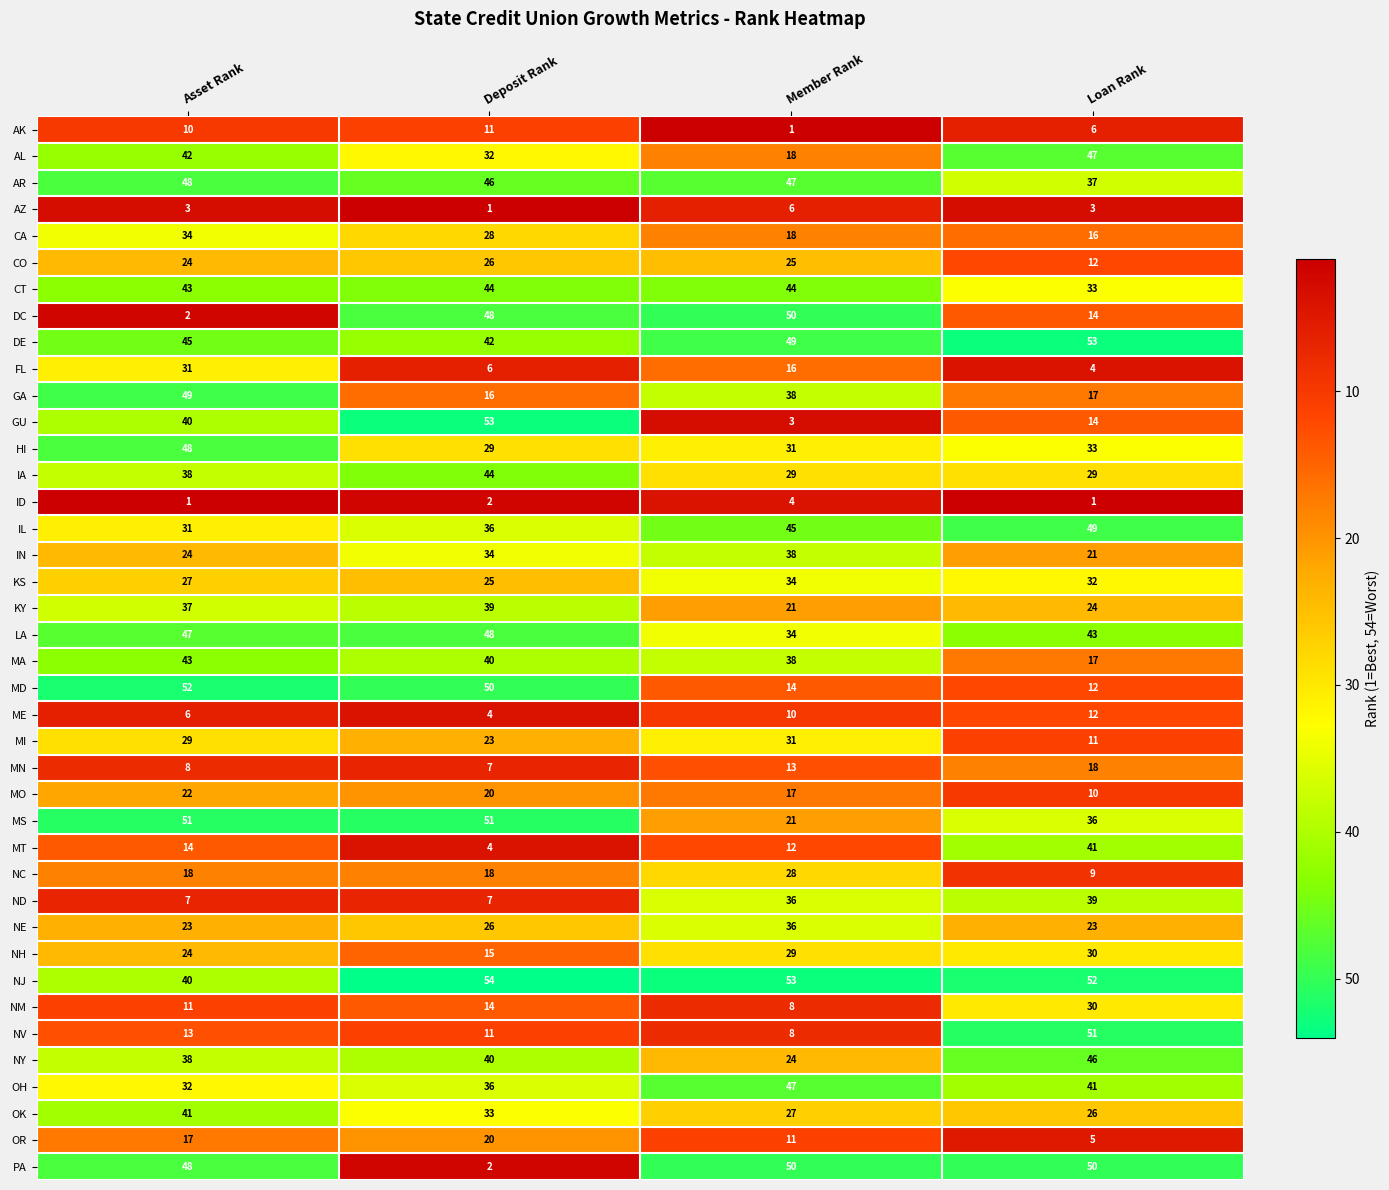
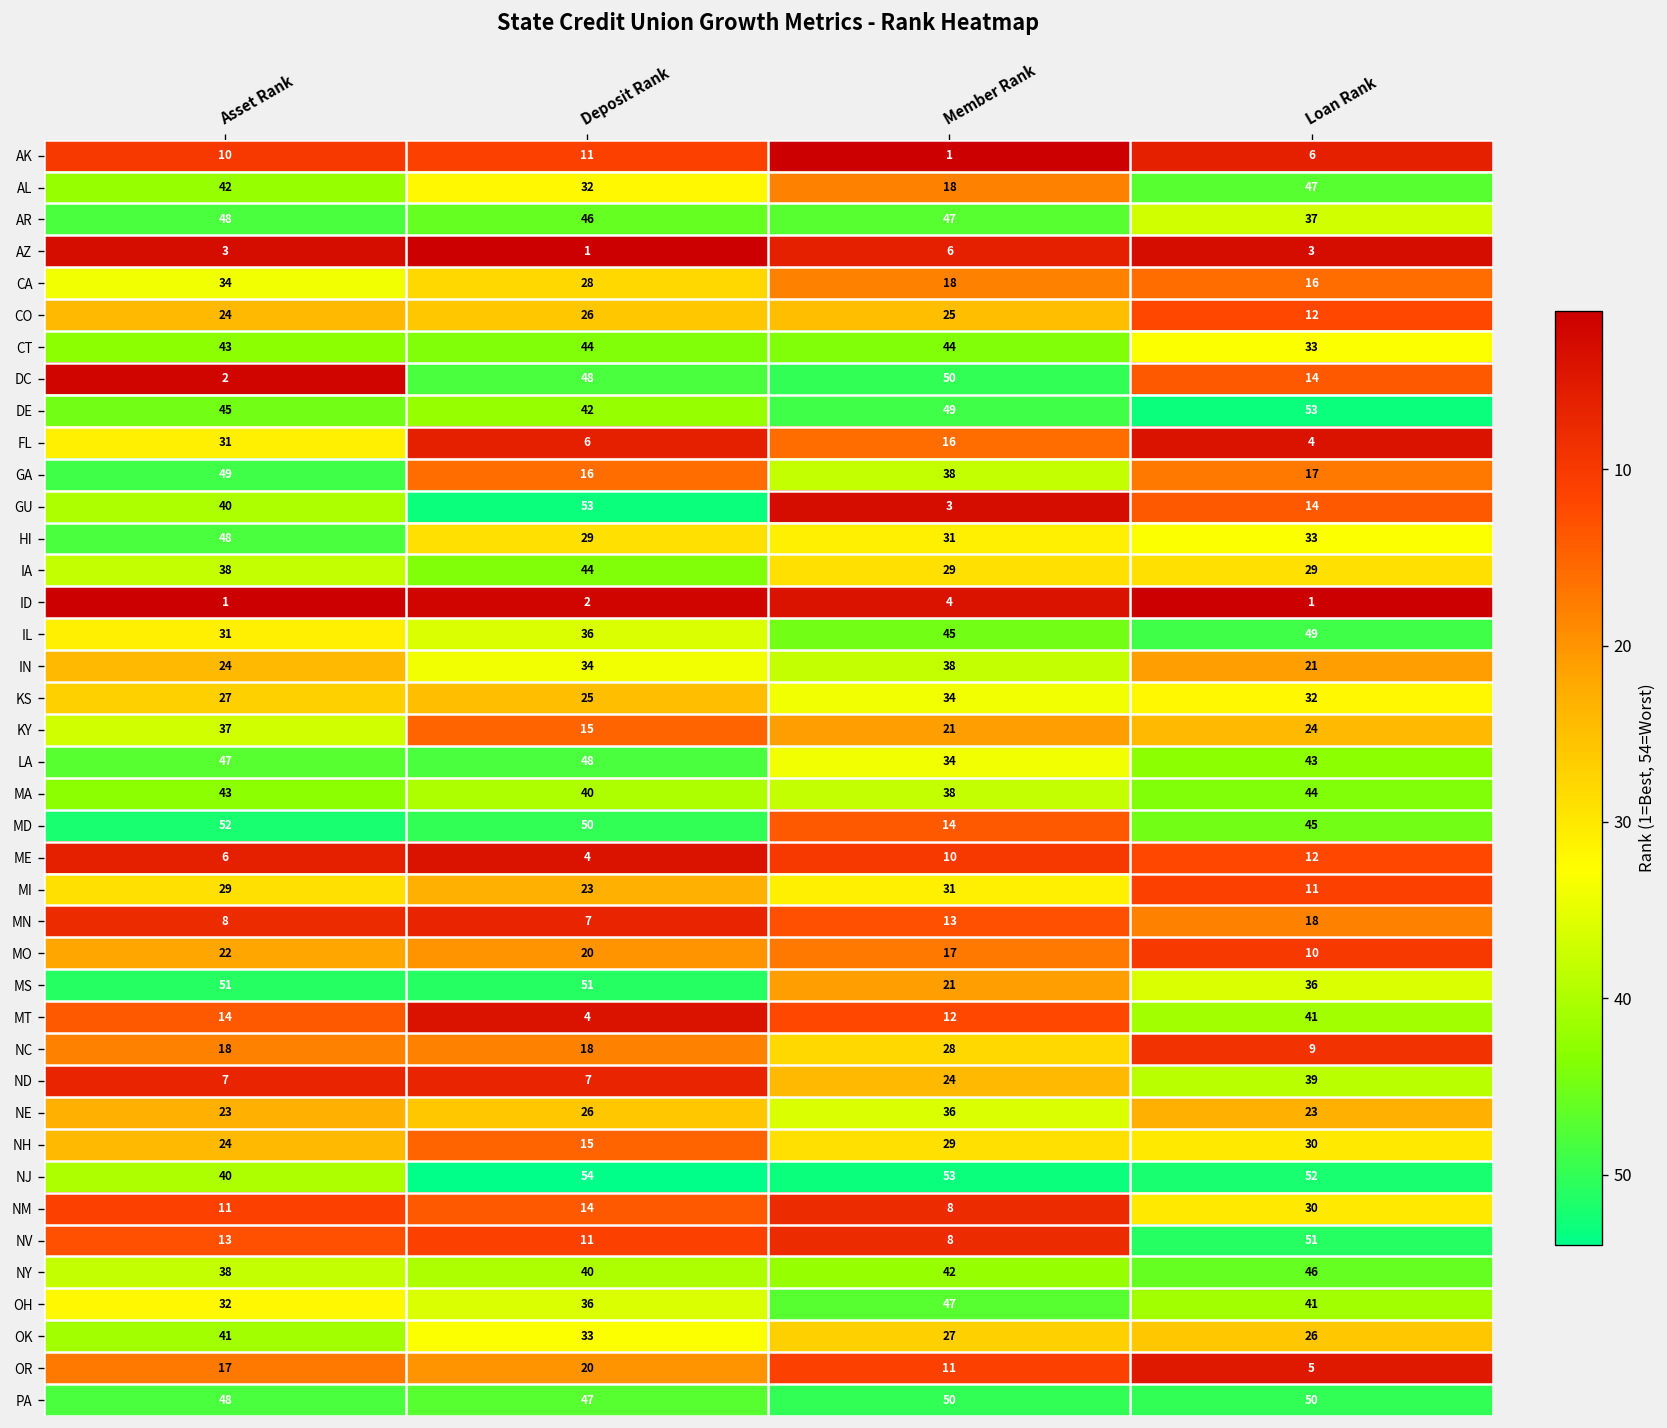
KY, Deposit Rank: 39 -> 15
MA, Loan Rank: 17 -> 44
MD, Loan Rank: 12 -> 45
ND, Member Rank: 36 -> 24
NY, Member Rank: 24 -> 42
PA, Deposit Rank: 2 -> 47
